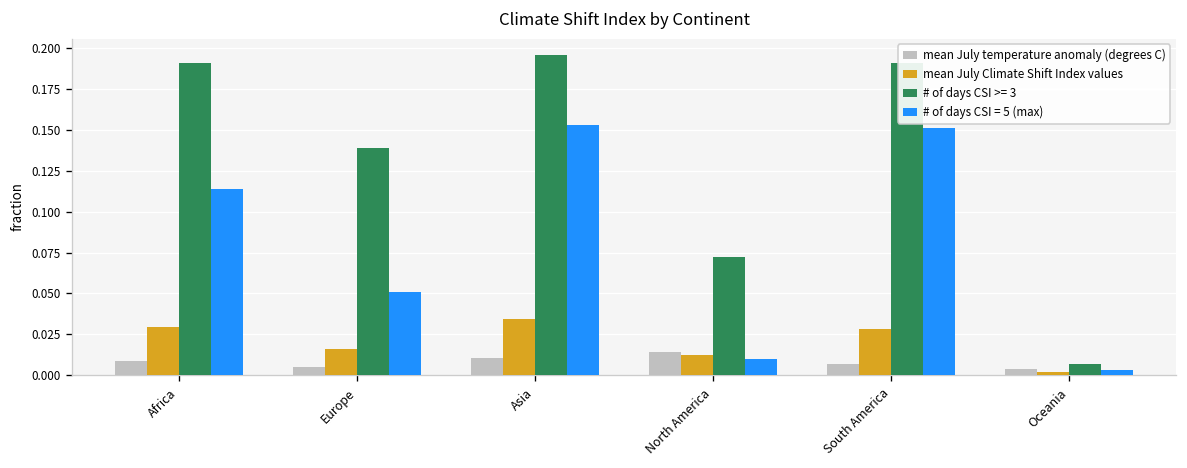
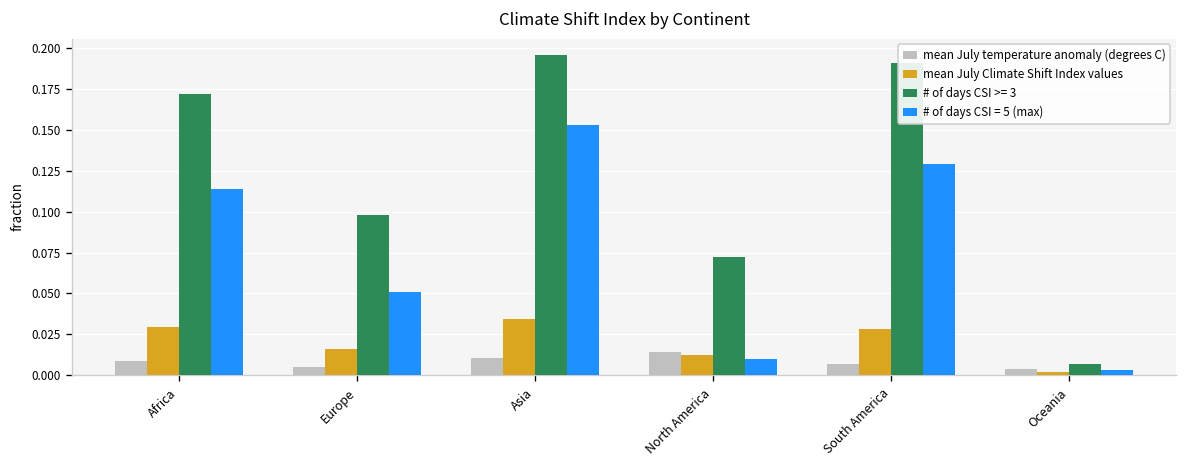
# of days CSI >= 3, Africa: 0.191 -> 0.172
# of days CSI >= 3, Europe: 0.139 -> 0.098
# of days CSI = 5 (max), South America: 0.151 -> 0.129
